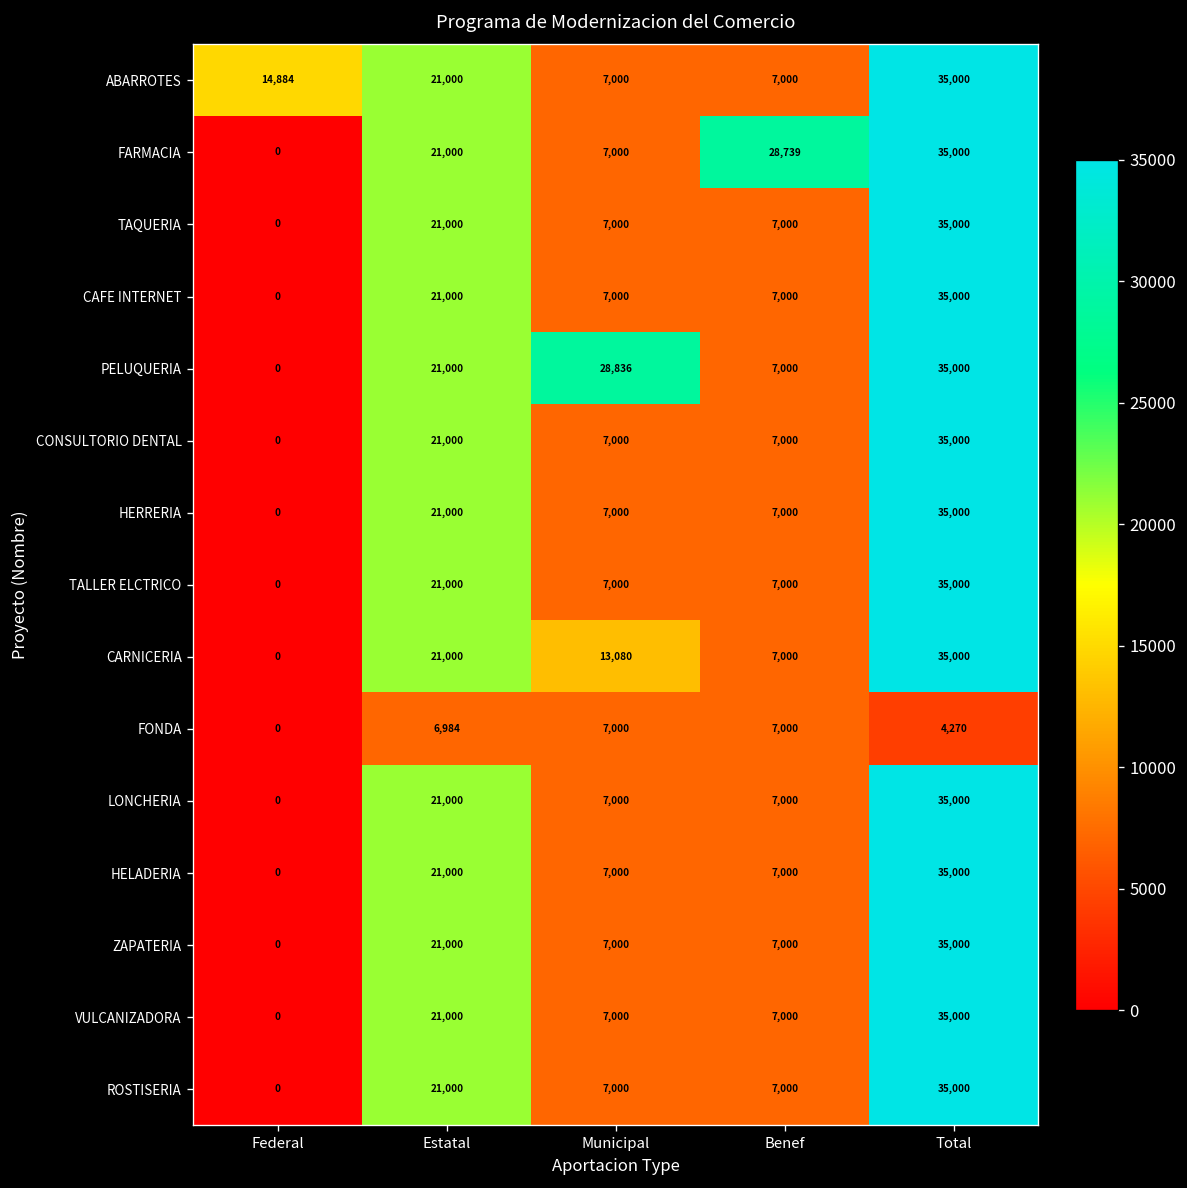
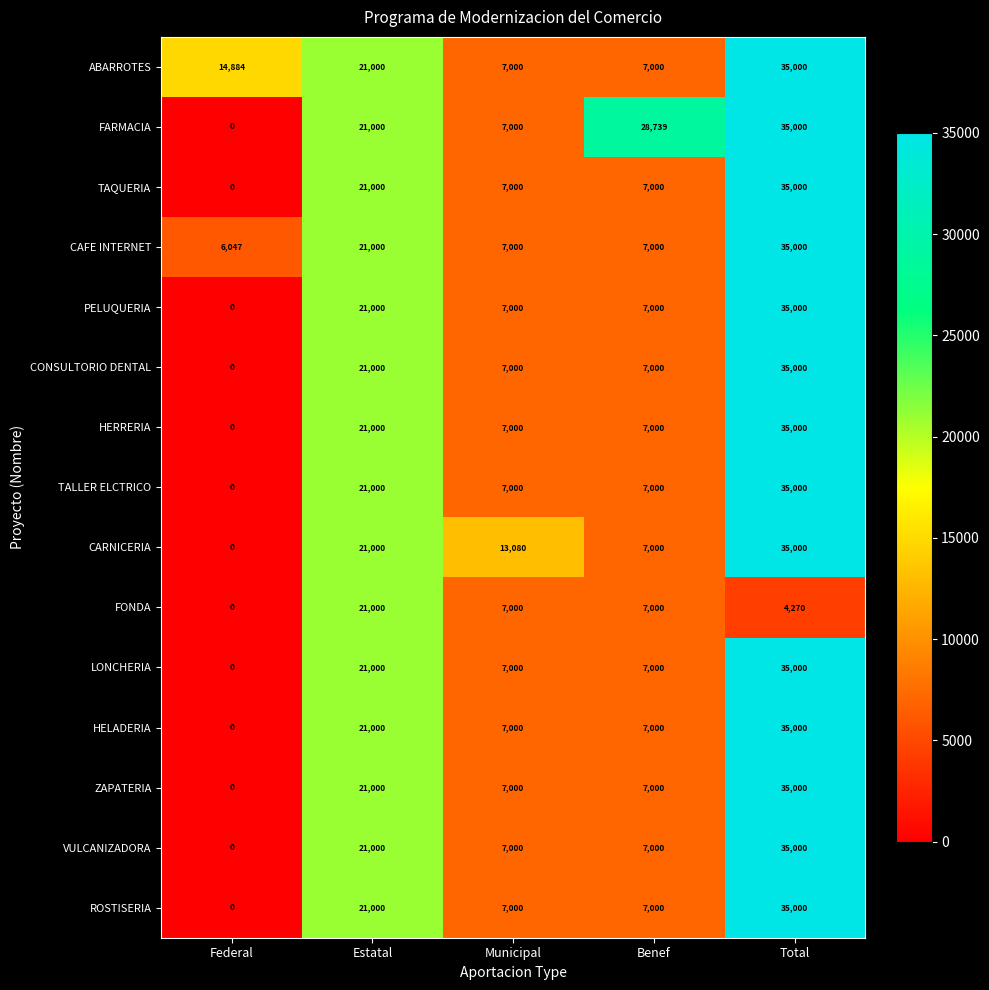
CAFE INTERNET, Federal: 0 -> 6,047
PELUQUERIA, Municipal: 28,836 -> 7,000
FONDA, Estatal: 6,984 -> 21,000
